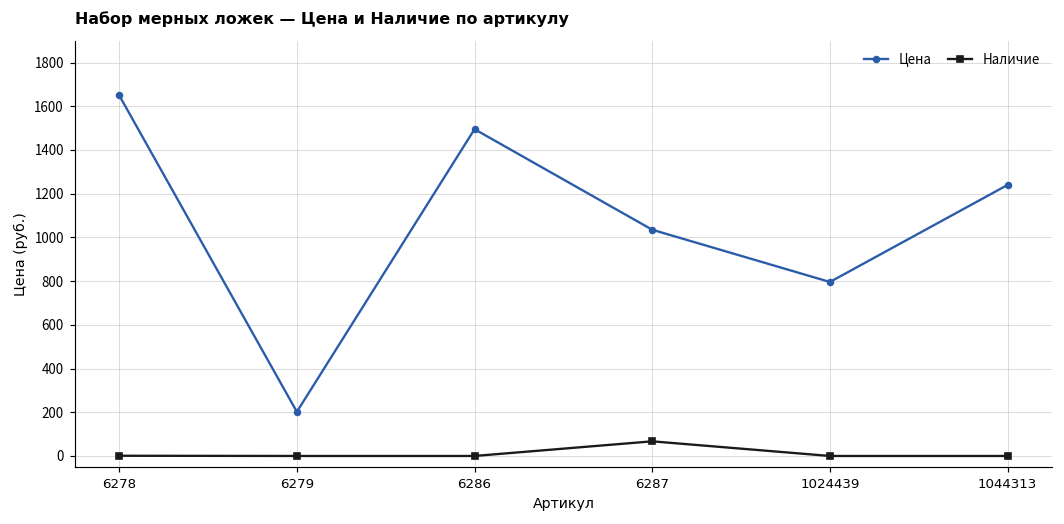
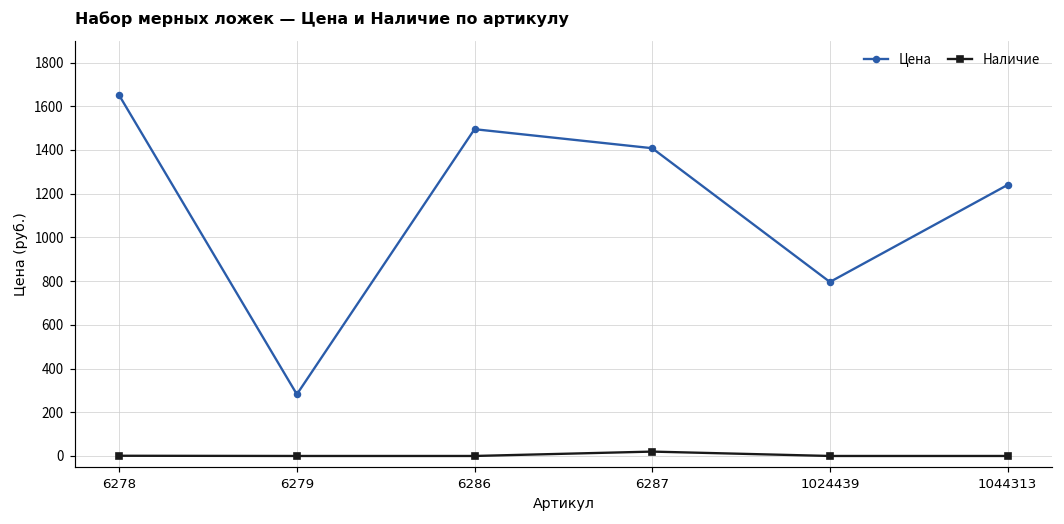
Цена, 6279: 200 -> 280
Цена, 6287: 1040 -> 1410
Наличие, 6287: 70 -> 20
